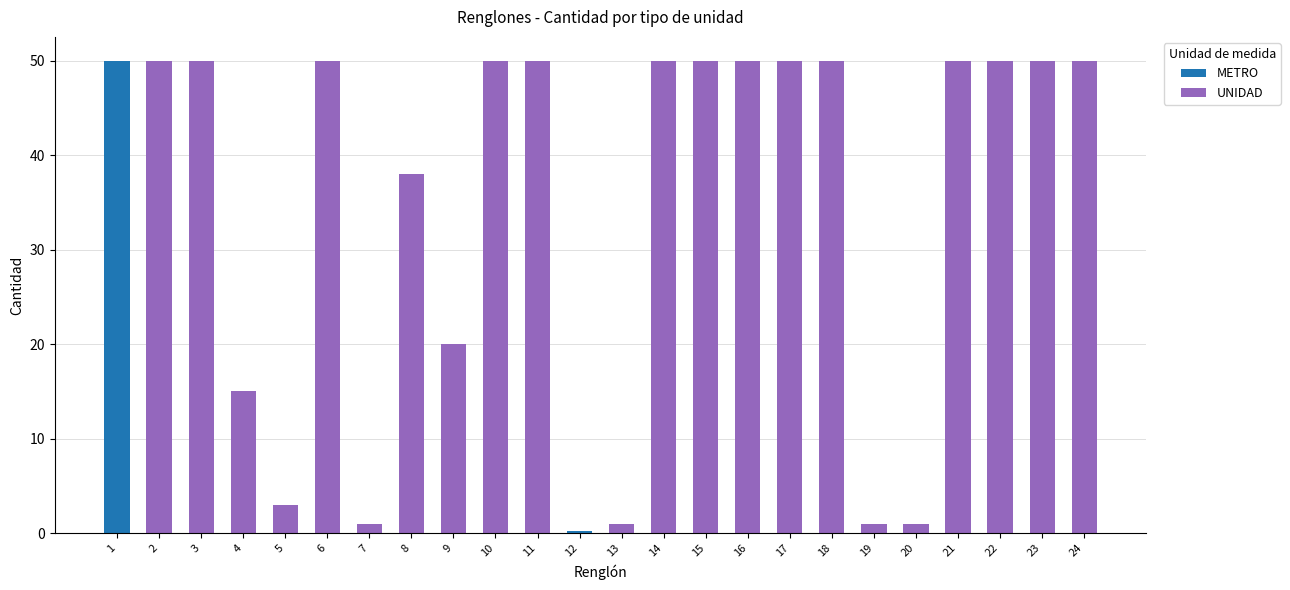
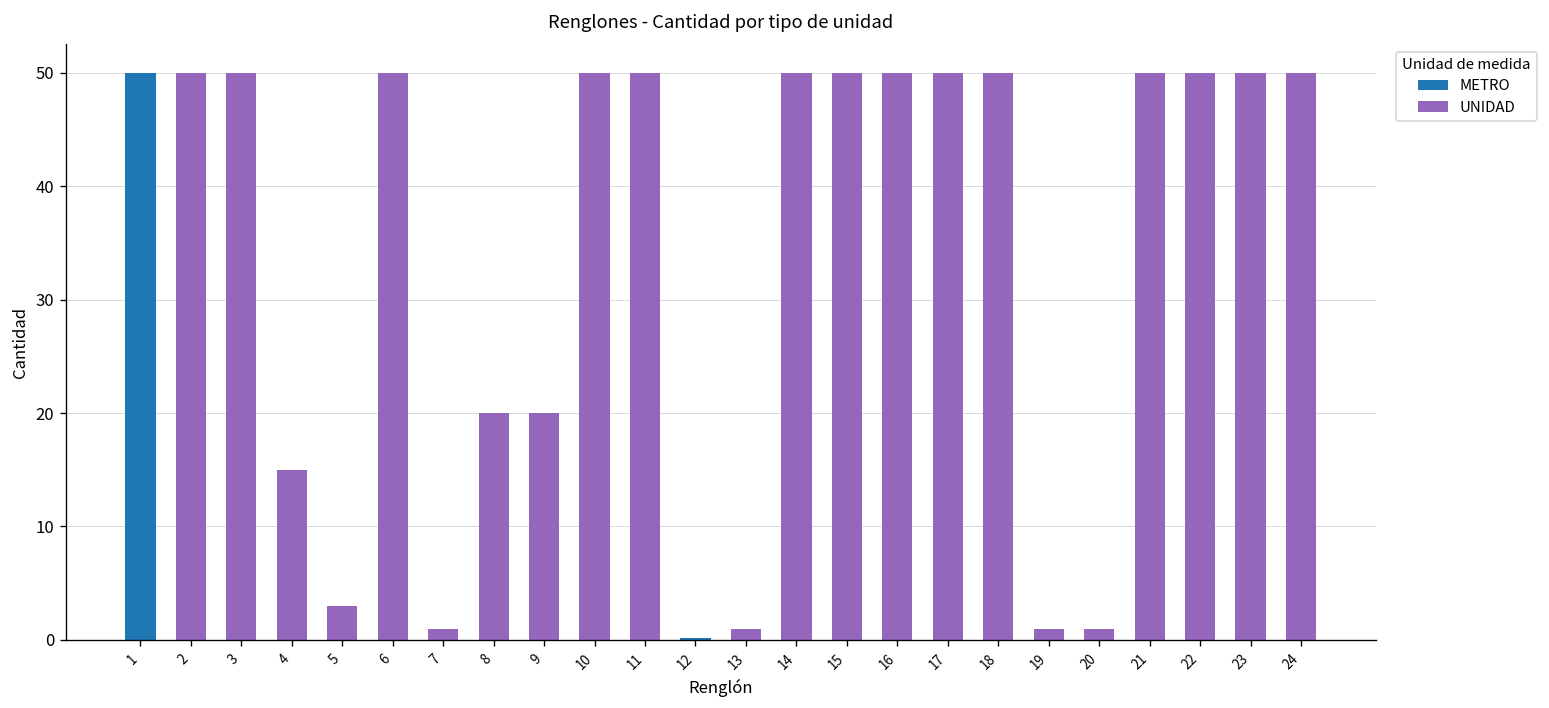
UNIDAD, 8: 38 -> 20
